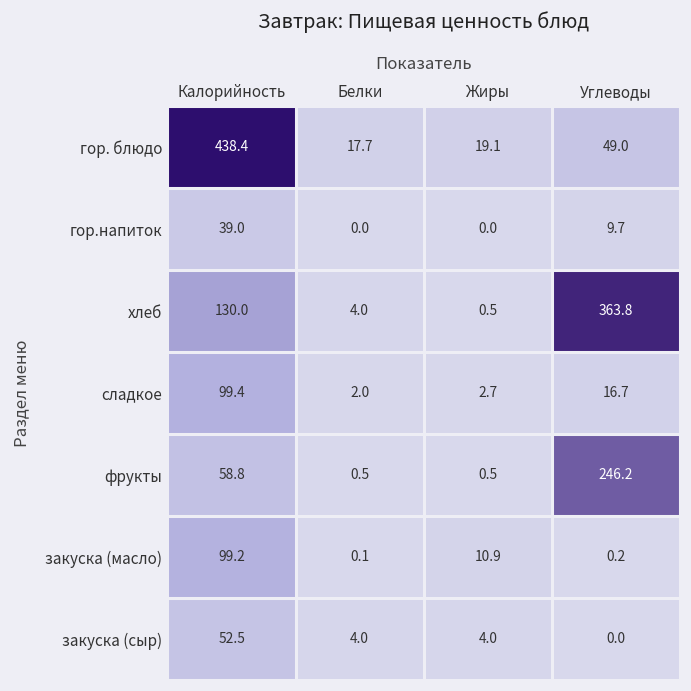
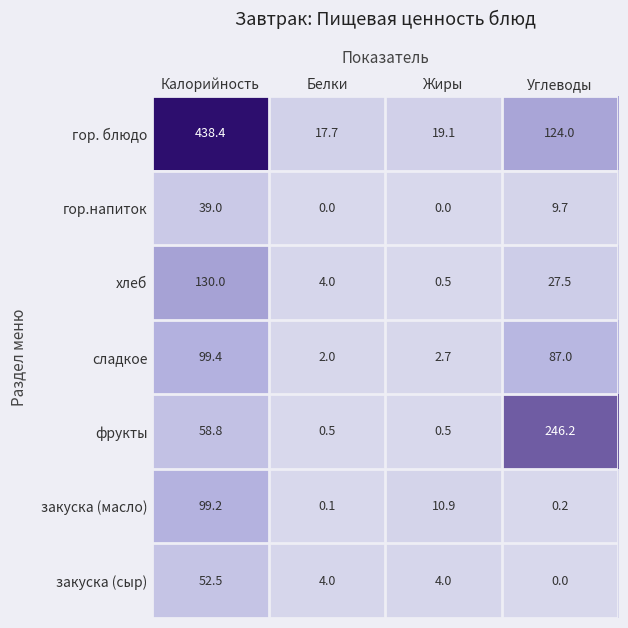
гор. блюдо, Углеводы: 49.0 -> 124.0
хлеб, Углеводы: 363.8 -> 27.5
сладкое, Углеводы: 16.7 -> 87.0
